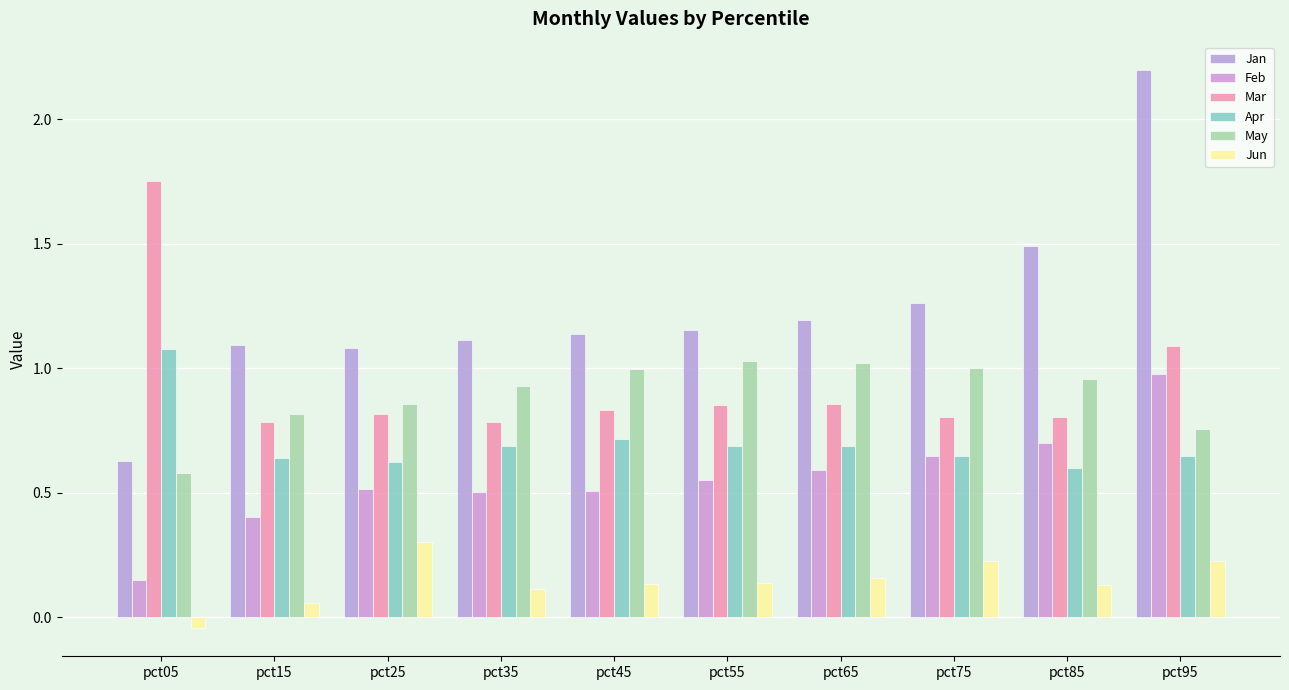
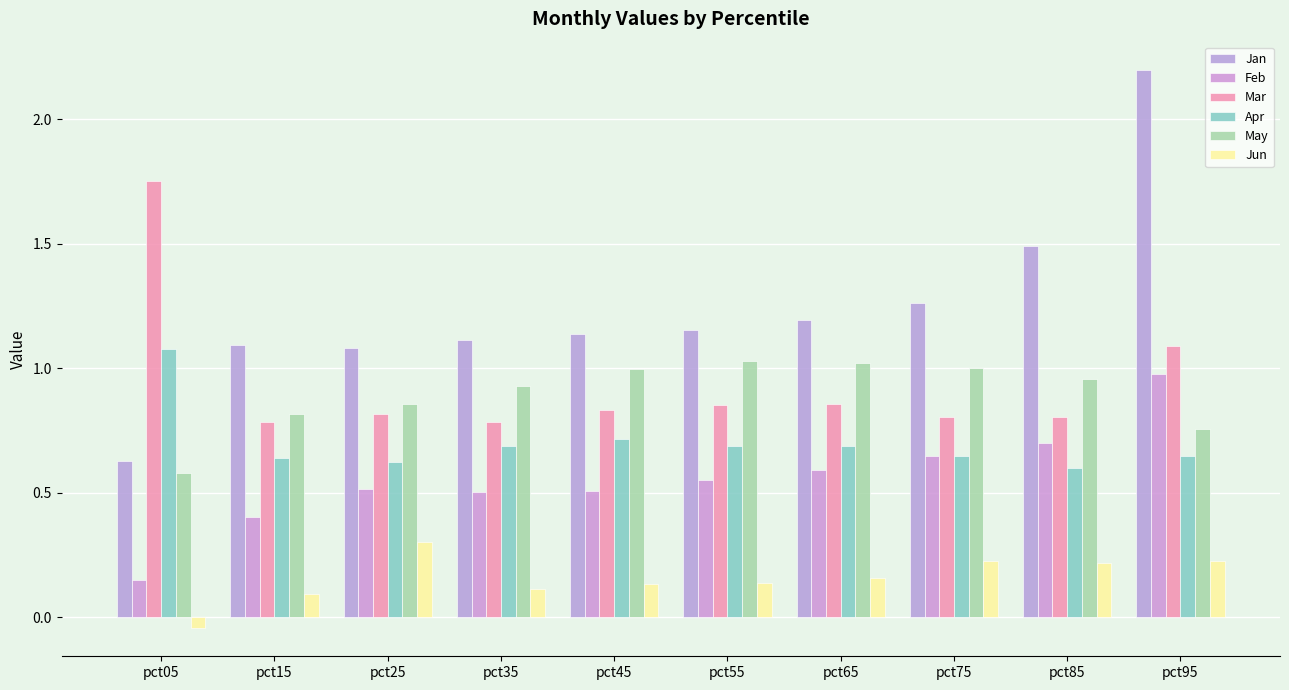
Jun, pct15: 0.06 -> 0.09
Jun, pct85: 0.13 -> 0.22
